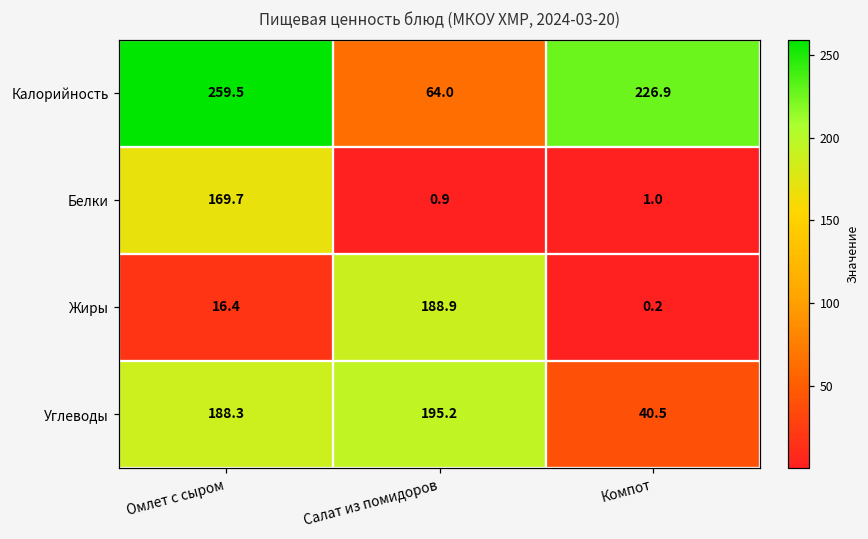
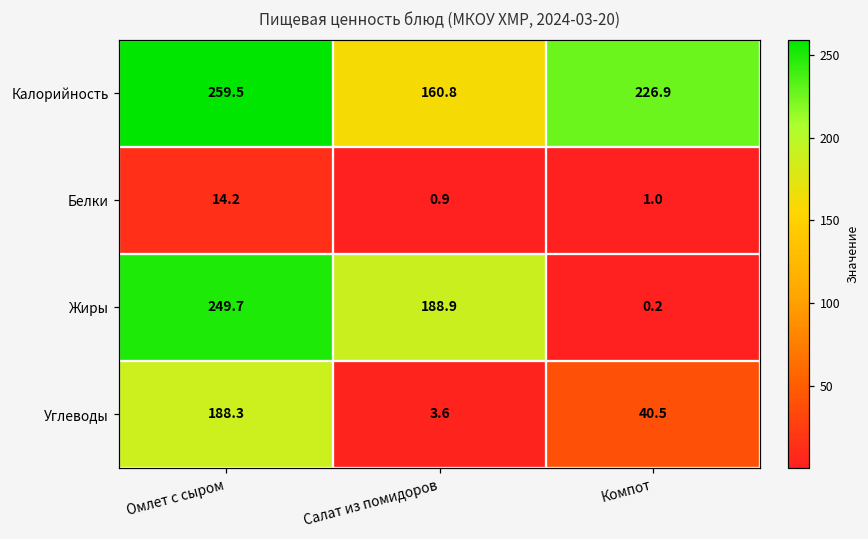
Калорийность, Салат из помидоров: 64.0 -> 160.8
Белки, Омлет с сыром: 169.7 -> 14.2
Жиры, Омлет с сыром: 16.4 -> 249.7
Углеводы, Салат из помидоров: 195.2 -> 3.6
